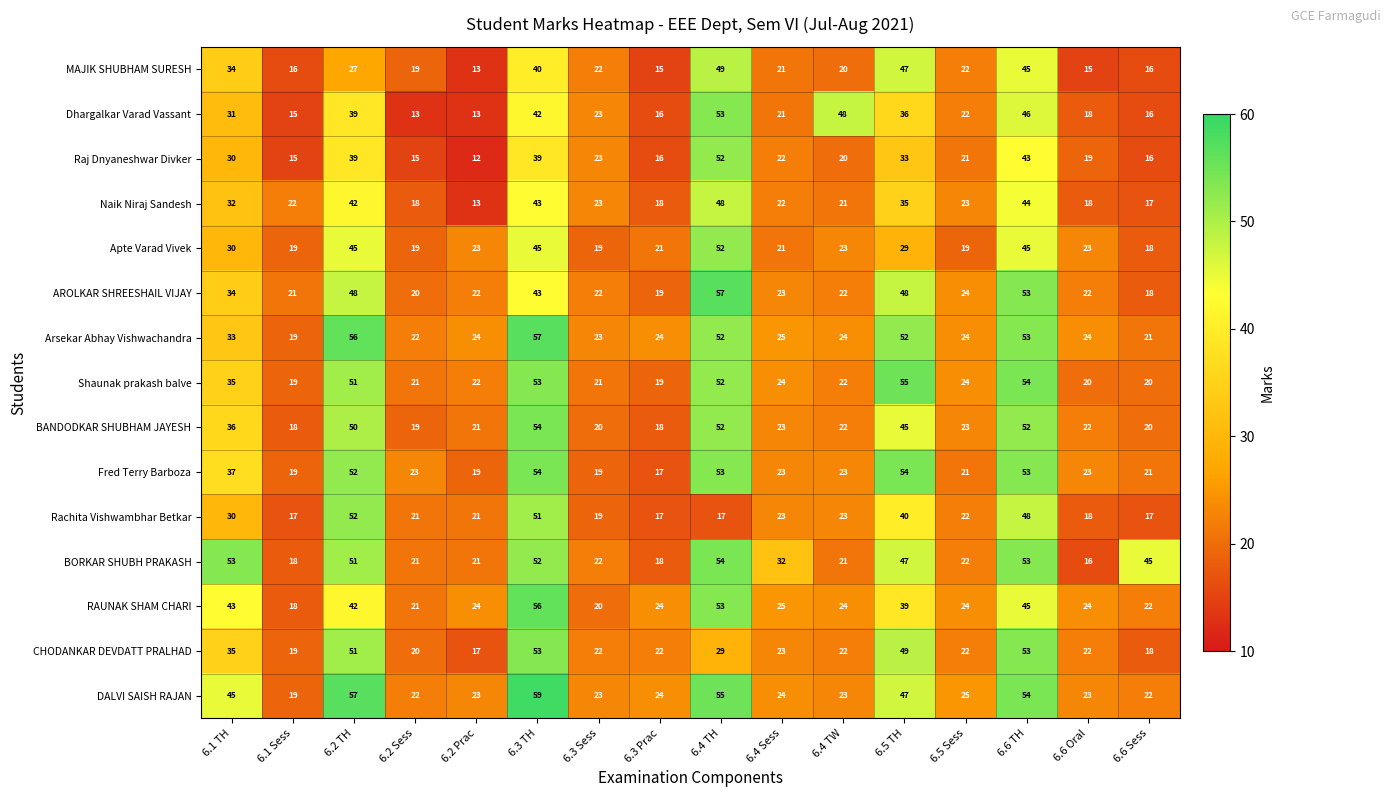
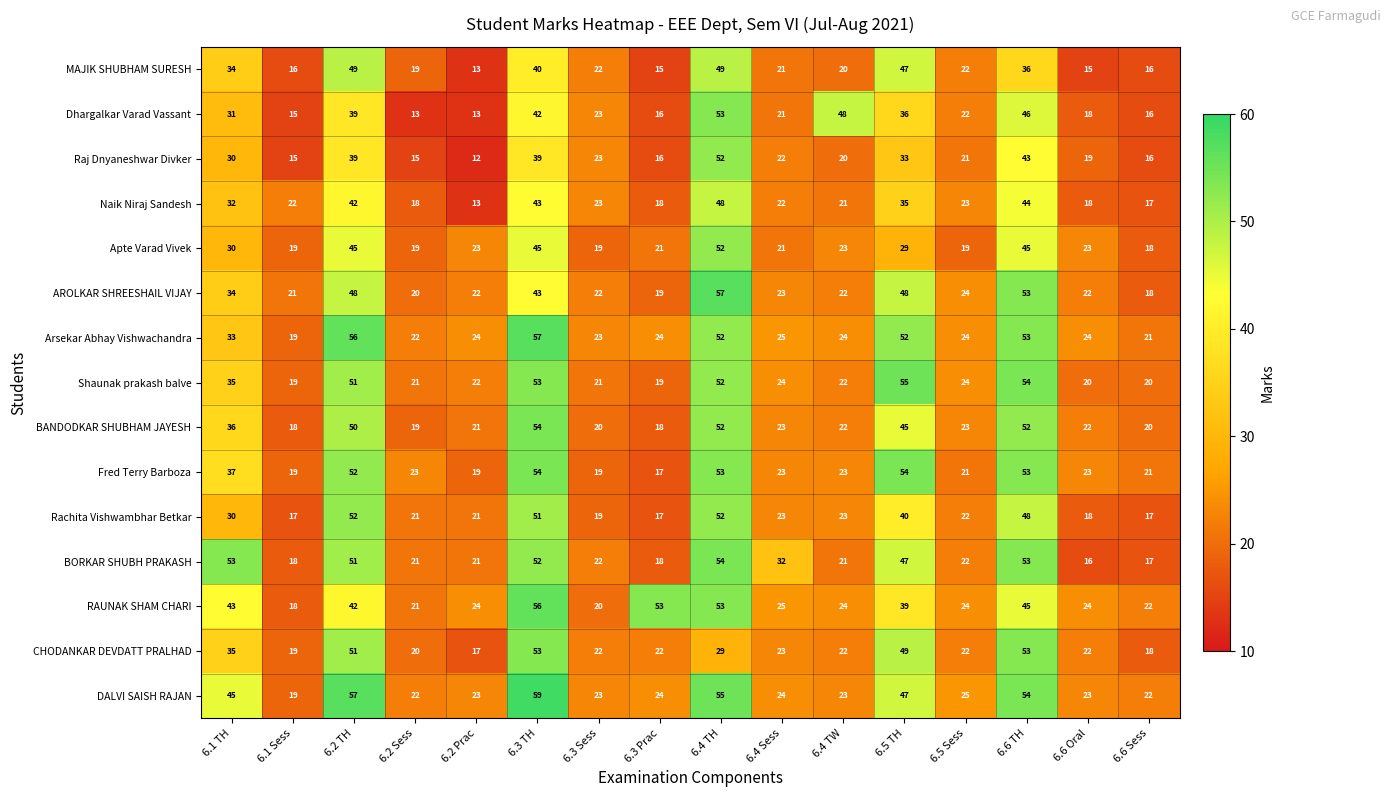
MAJIK SHUBHAM SURESH, 6.2 TH: 27 -> 49
MAJIK SHUBHAM SURESH, 6.6 TH: 45 -> 36
Rachita Vishwambhar Betkar, 6.4 TH: 17 -> 52
BORKAR SHUBH PRAKASH, 6.6 Sess: 45 -> 17
RAUNAK SHAM CHARI, 6.3 Prac: 24 -> 53
